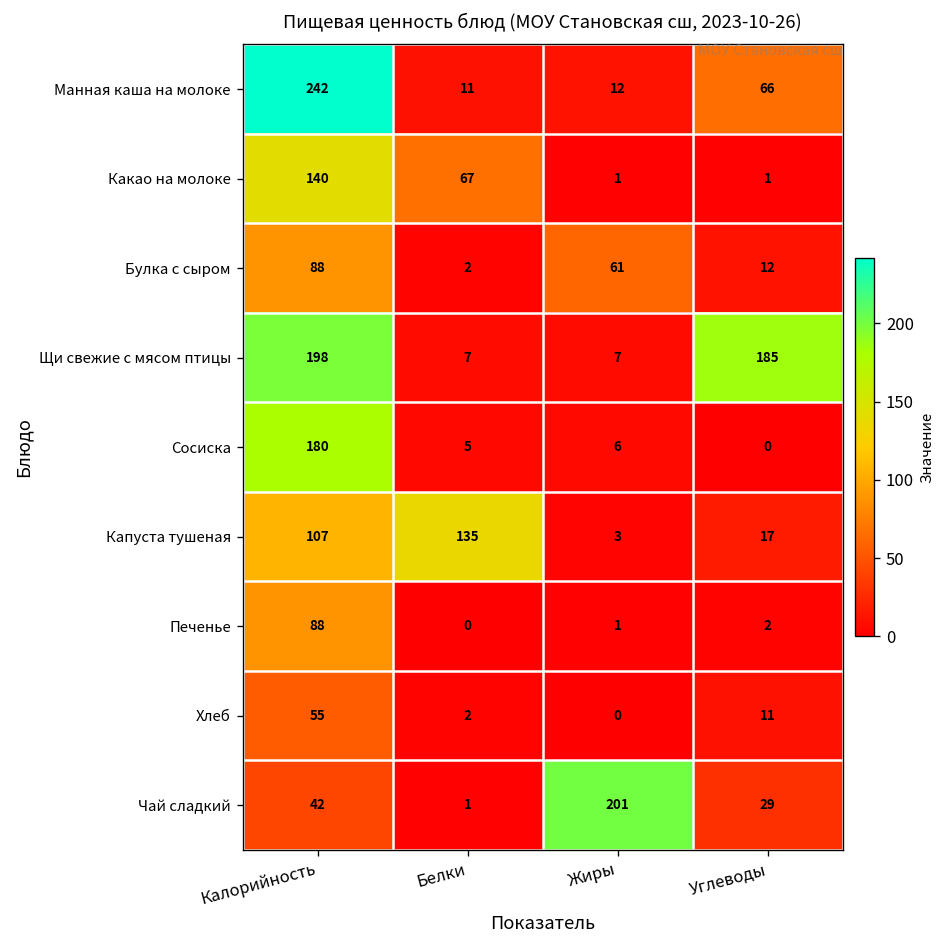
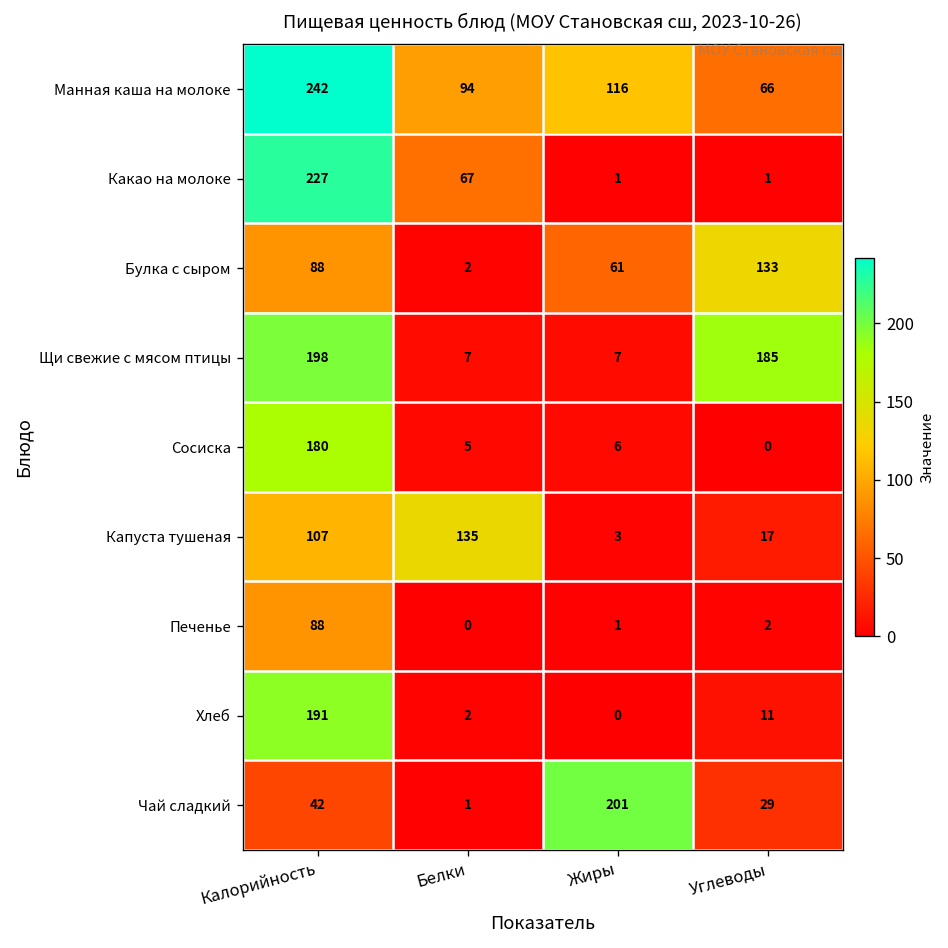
Манная каша на молоке, Белки: 11 -> 94
Манная каша на молоке, Жиры: 12 -> 116
Какао на молоке, Калорийность: 140 -> 227
Булка с сыром, Углеводы: 12 -> 133
Хлеб, Калорийность: 55 -> 191
